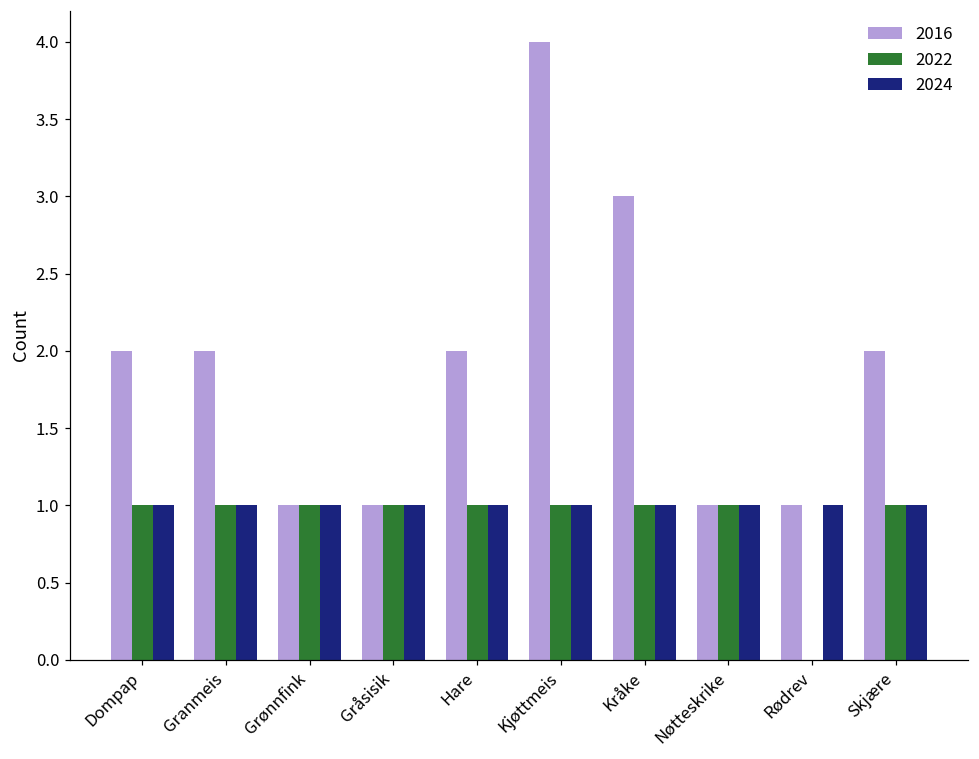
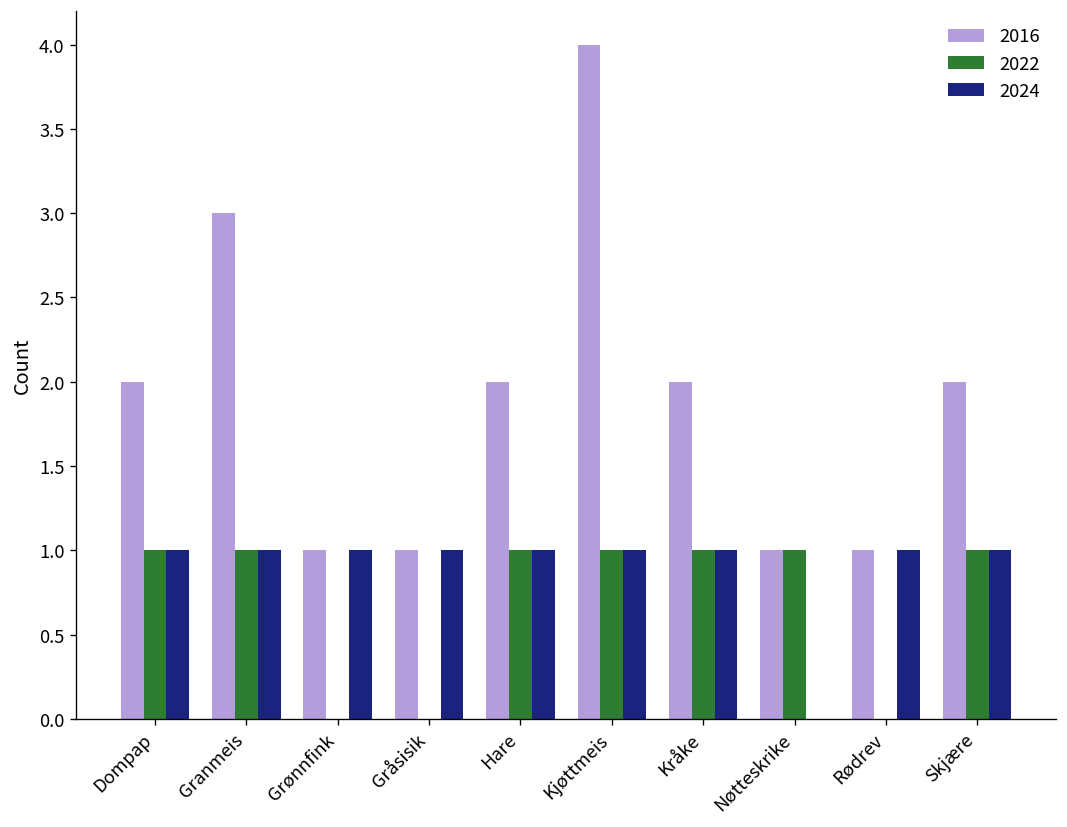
2016, Granmeis: 2 -> 3
2022, Grønnfink: 1 -> 0
2022, Gråsisik: 1 -> 0
2016, Kråke: 3 -> 2
2024, Nøtteskrike: 1 -> 0
